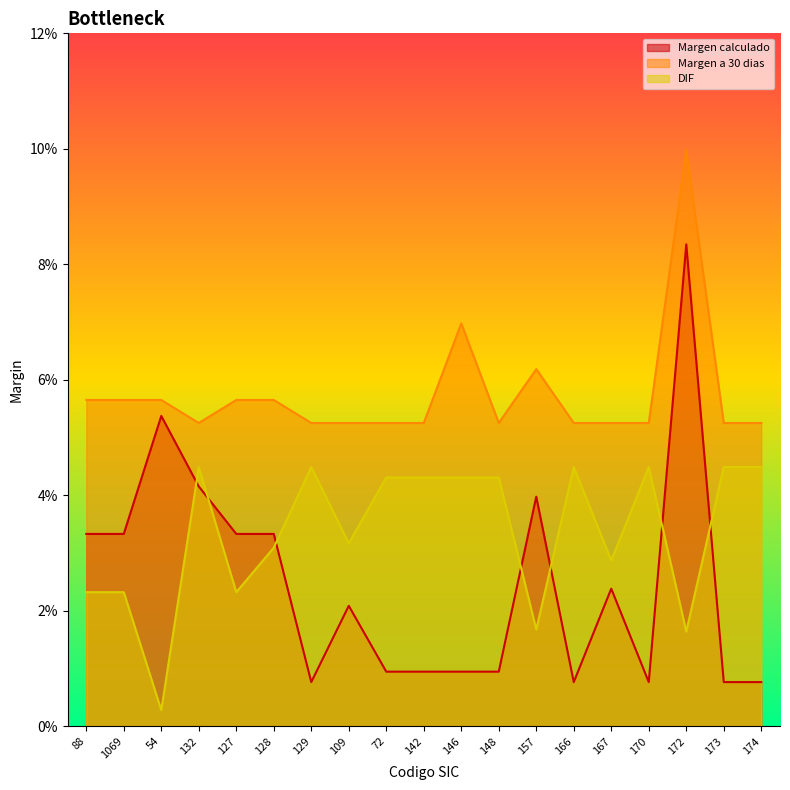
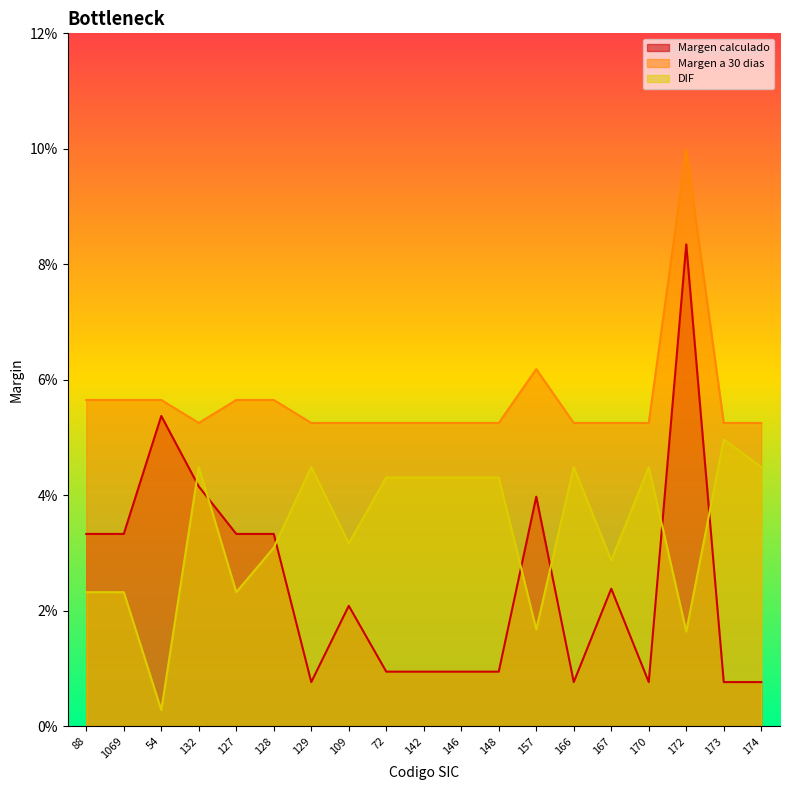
Margen a 30 dias, 146: 7.0% -> 5.3%
DIF, 173: 4.5% -> 5.0%
